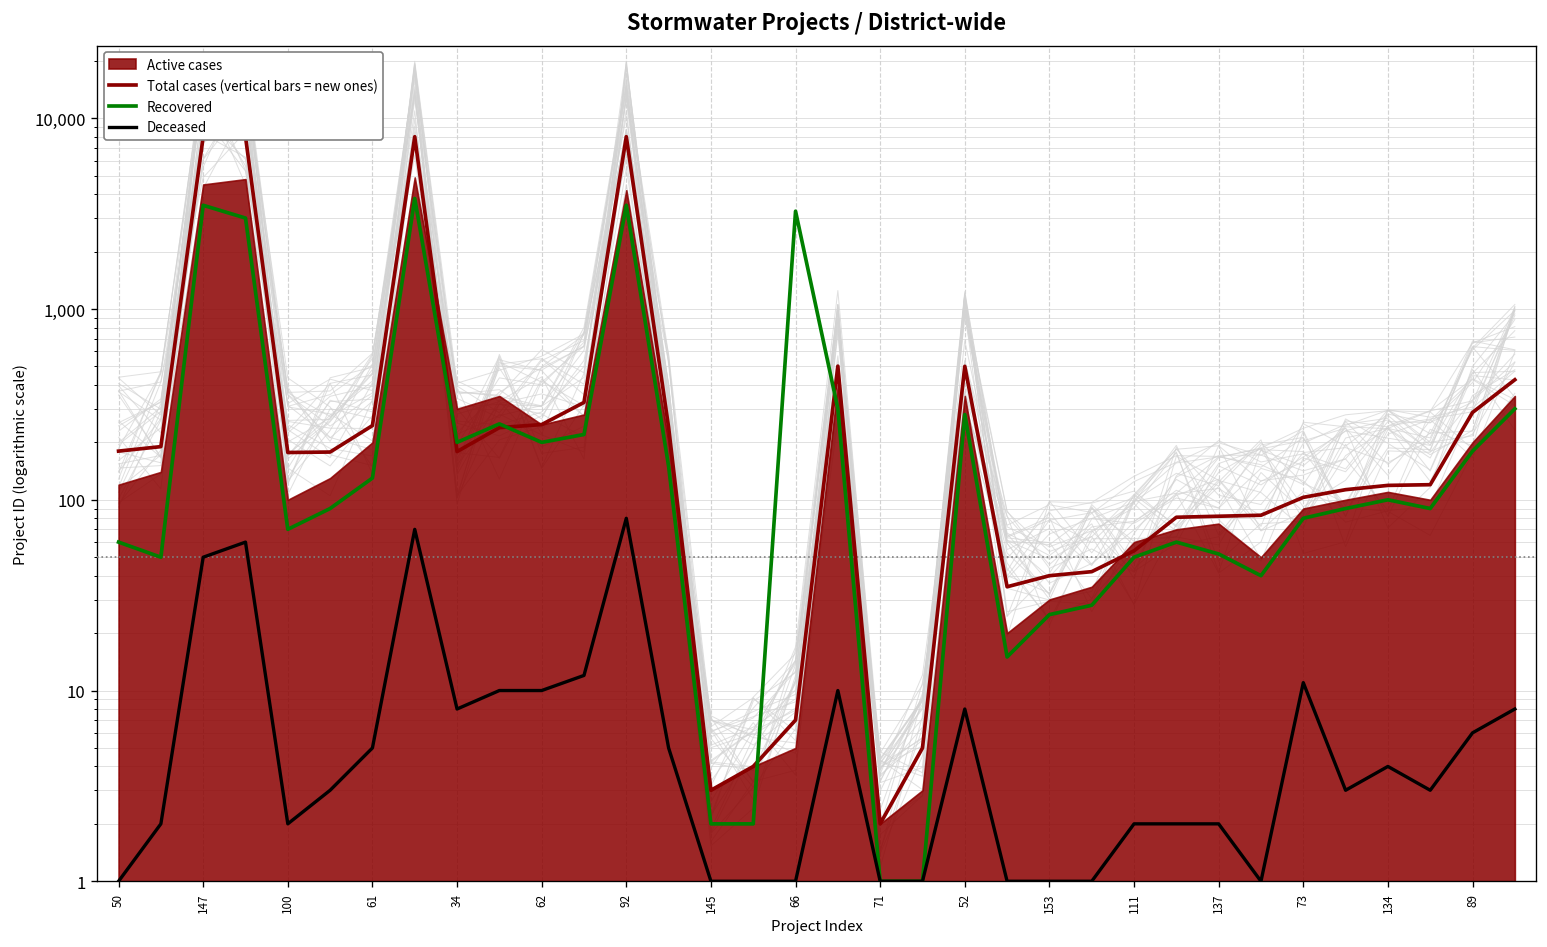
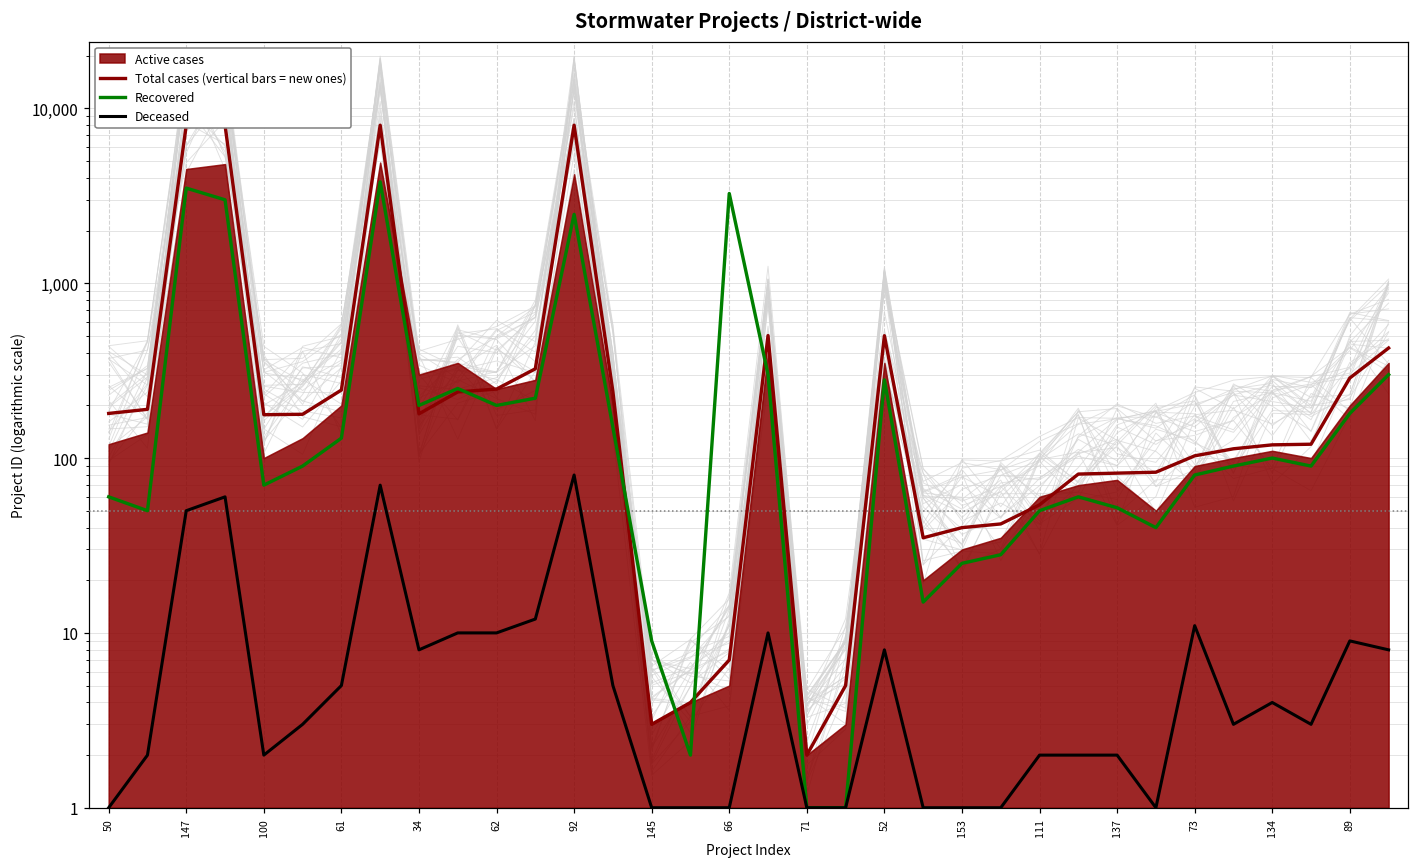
Recovered, 92: 3,500 -> 2,500
Recovered, 145: 2 -> 9
Deceased, 89: 6 -> 9
